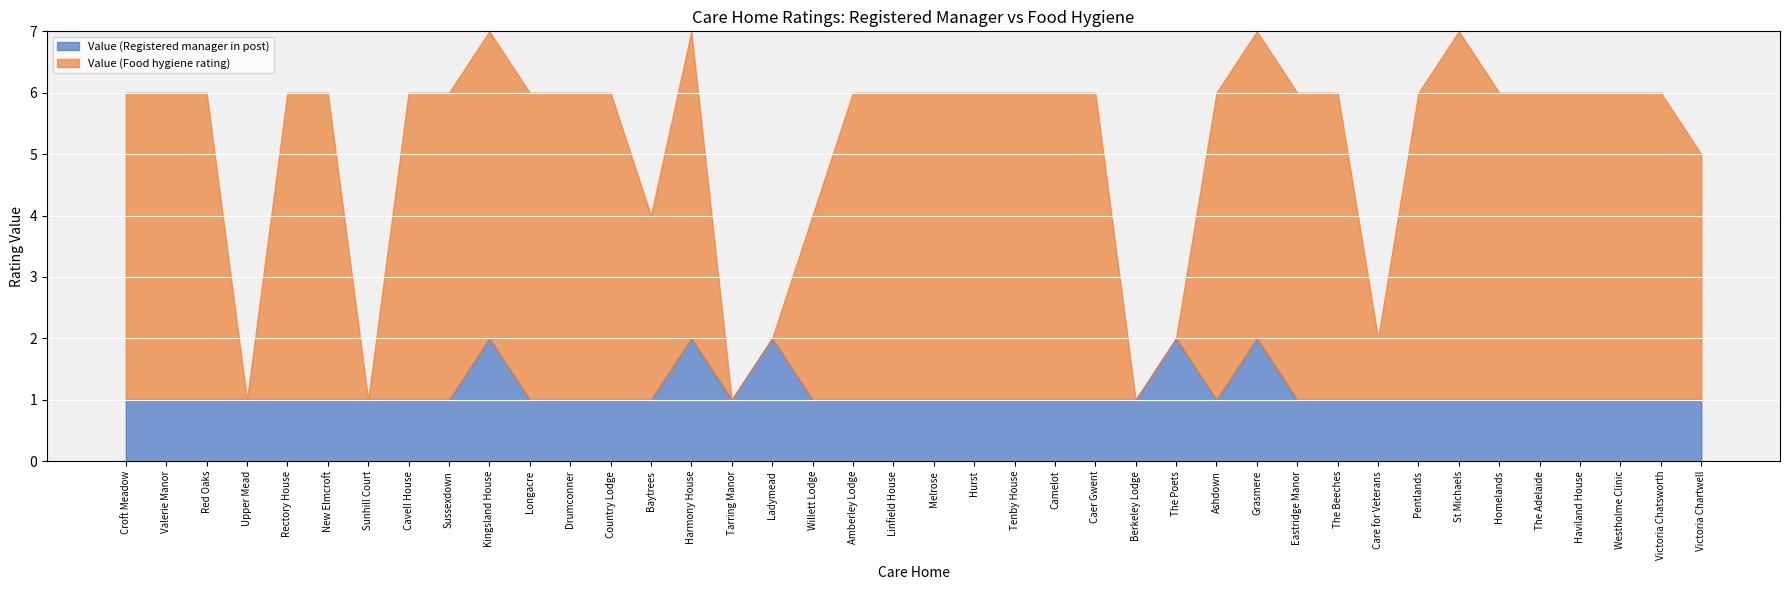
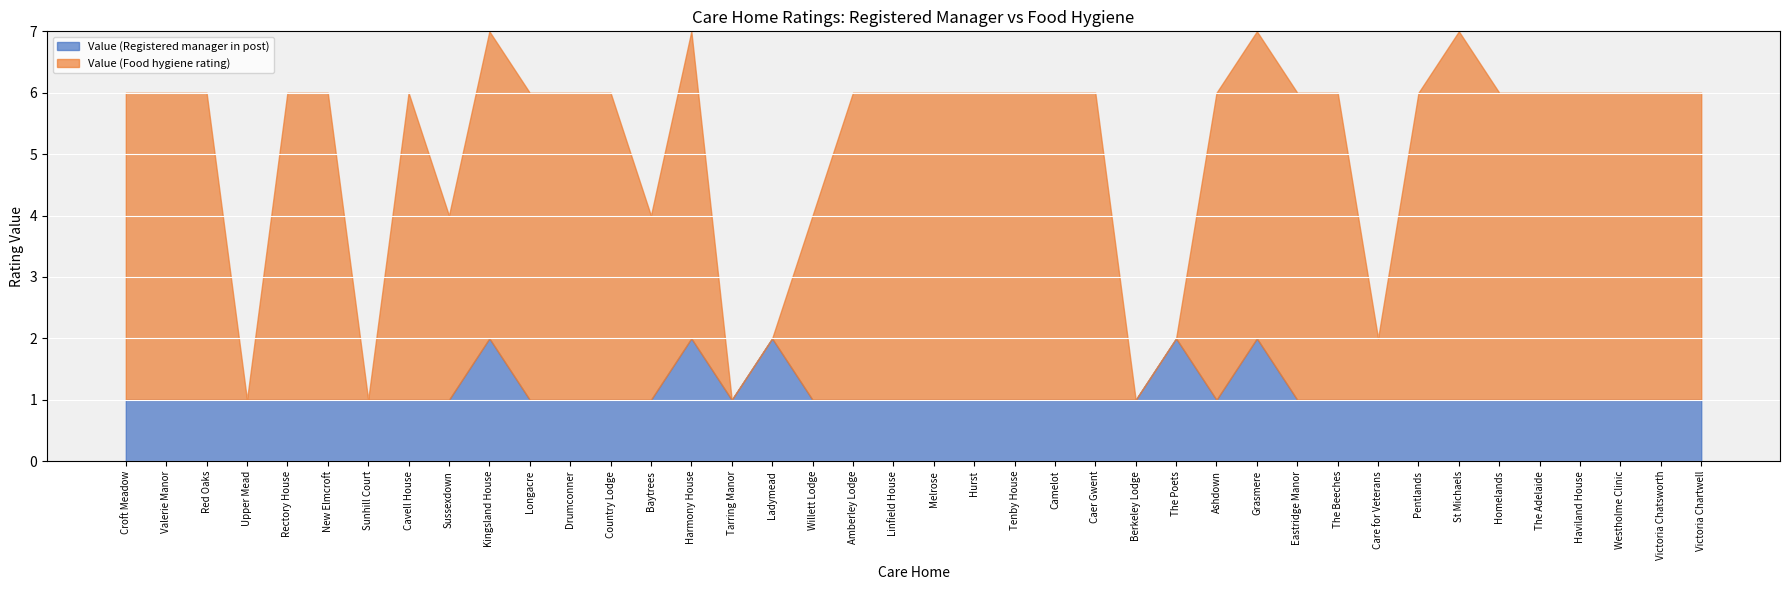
Value (Food hygiene rating), Sussexdown: 5 -> 3
Value (Food hygiene rating), Victoria Chartwell: 4 -> 5
